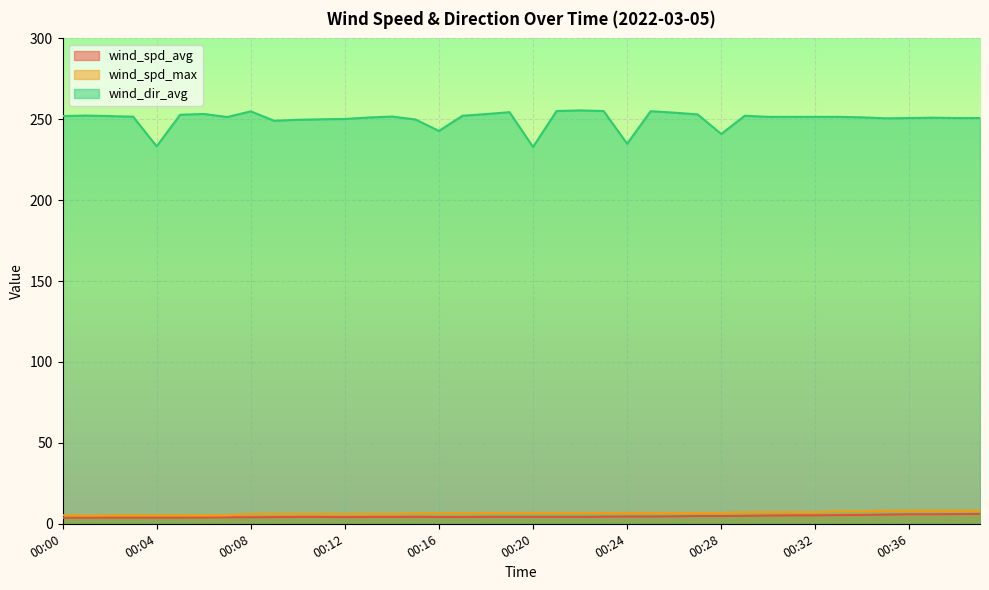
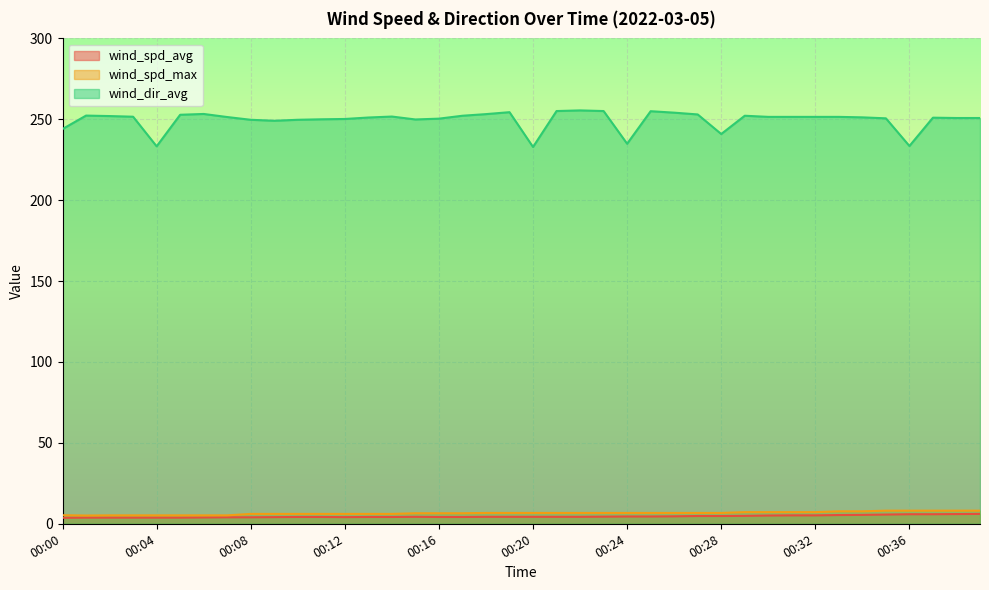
wind_dir_avg, 00:00: 252 -> 244
wind_dir_avg, 00:08: 255 -> 250
wind_dir_avg, 00:16: 243 -> 250
wind_dir_avg, 00:36: 251 -> 234
